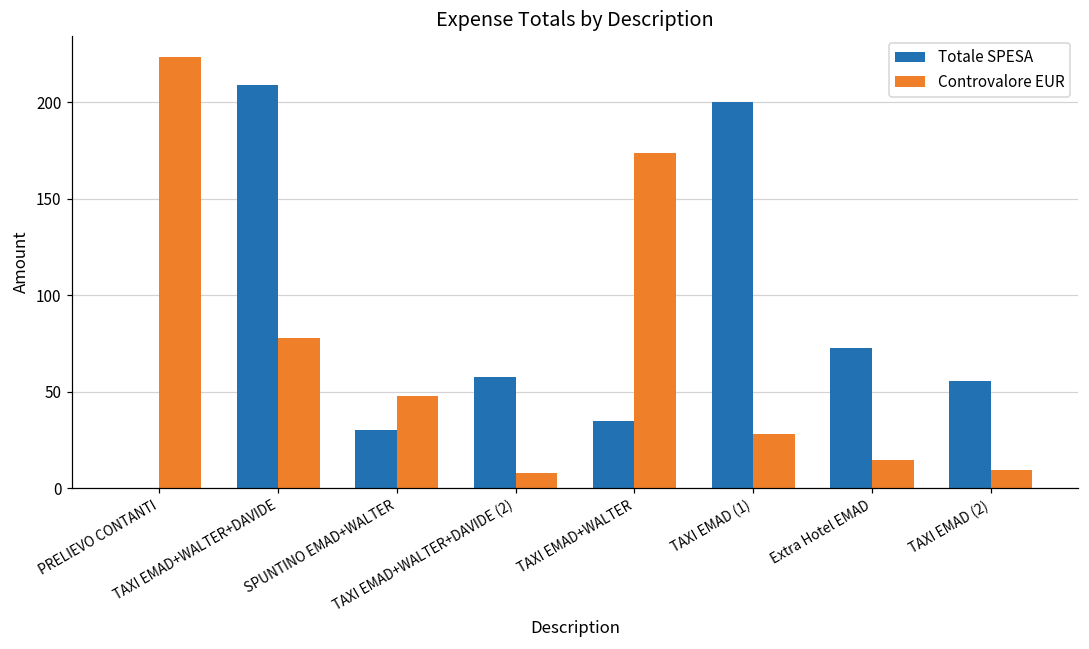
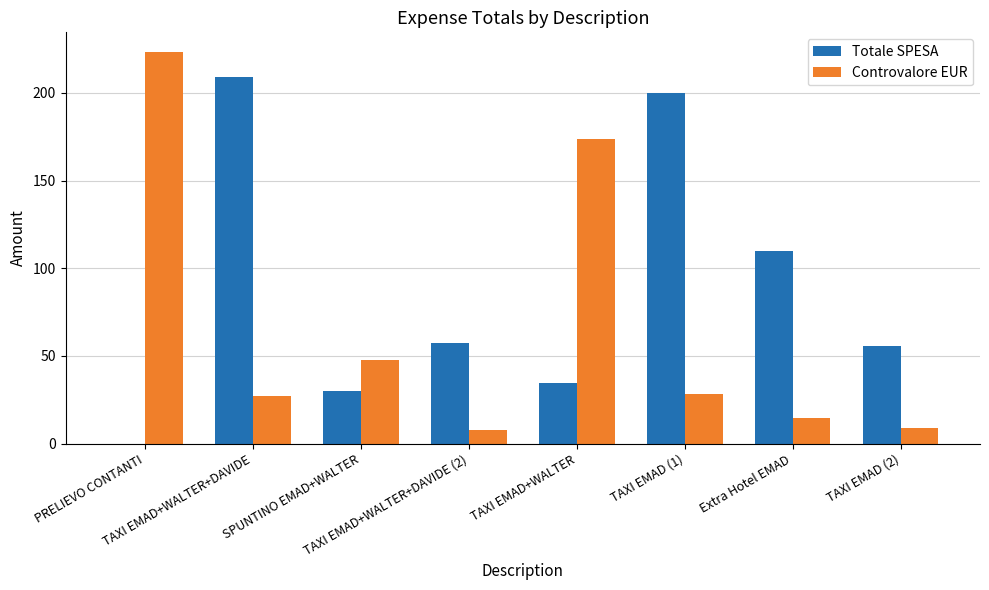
Controvalore EUR, TAXI EMAD+WALTER+DAVIDE: 78 -> 27
Totale SPESA, Extra Hotel EMAD: 73 -> 110
